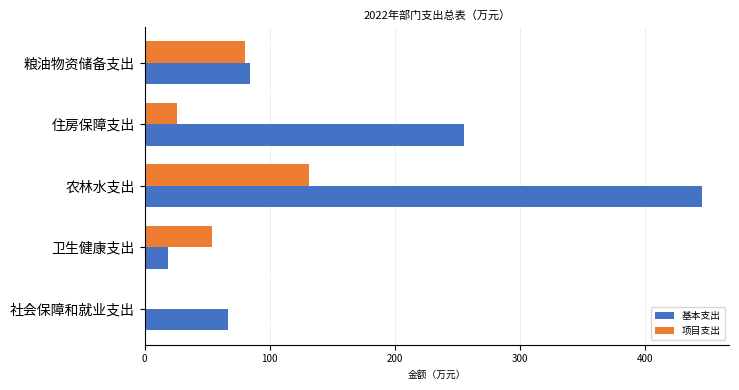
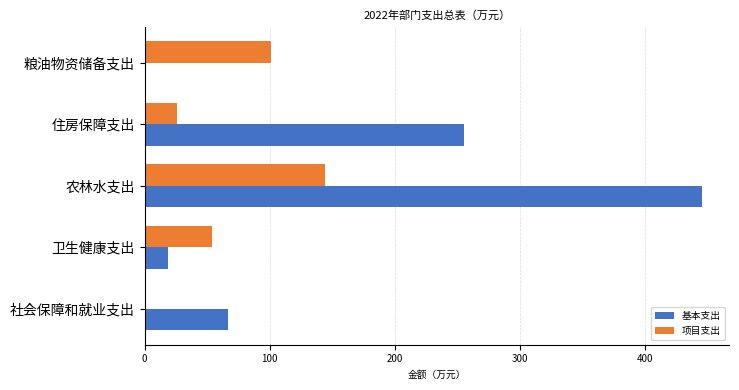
项目支出, 粮油物资储备支出: 80 -> 101
基本支出, 粮油物资储备支出: 84 -> 0
项目支出, 农林水支出: 131 -> 144
